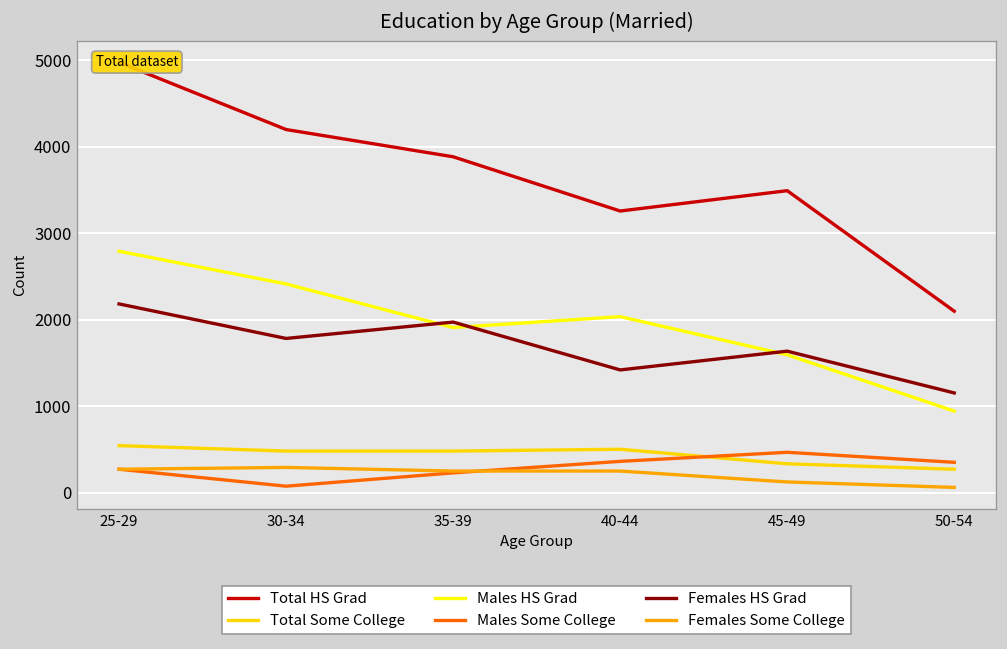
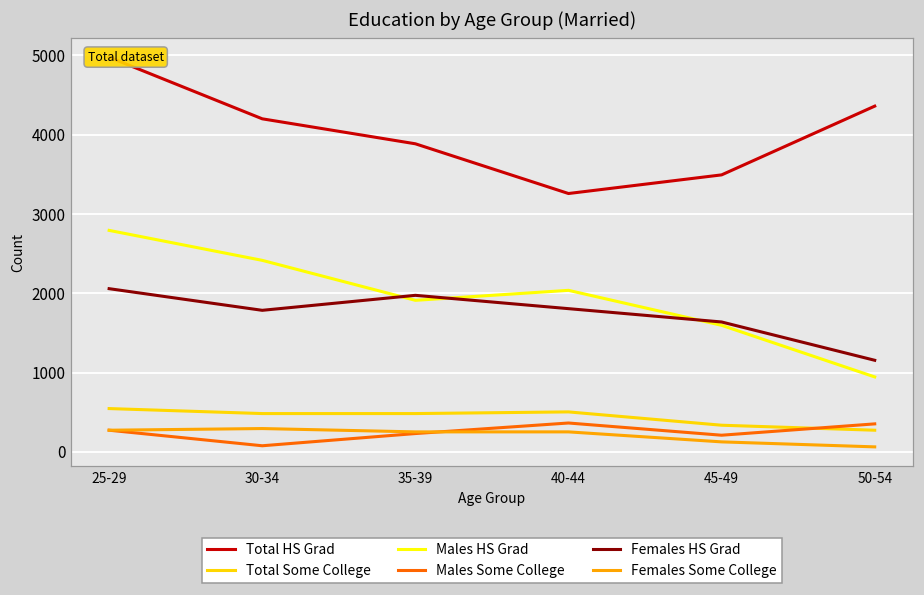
Females HS Grad, 25-29: 2200 -> 2100
Females HS Grad, 40-44: 1400 -> 1800
Males Some College, 45-49: 500 -> 200
Total HS Grad, 50-54: 2100 -> 4400
